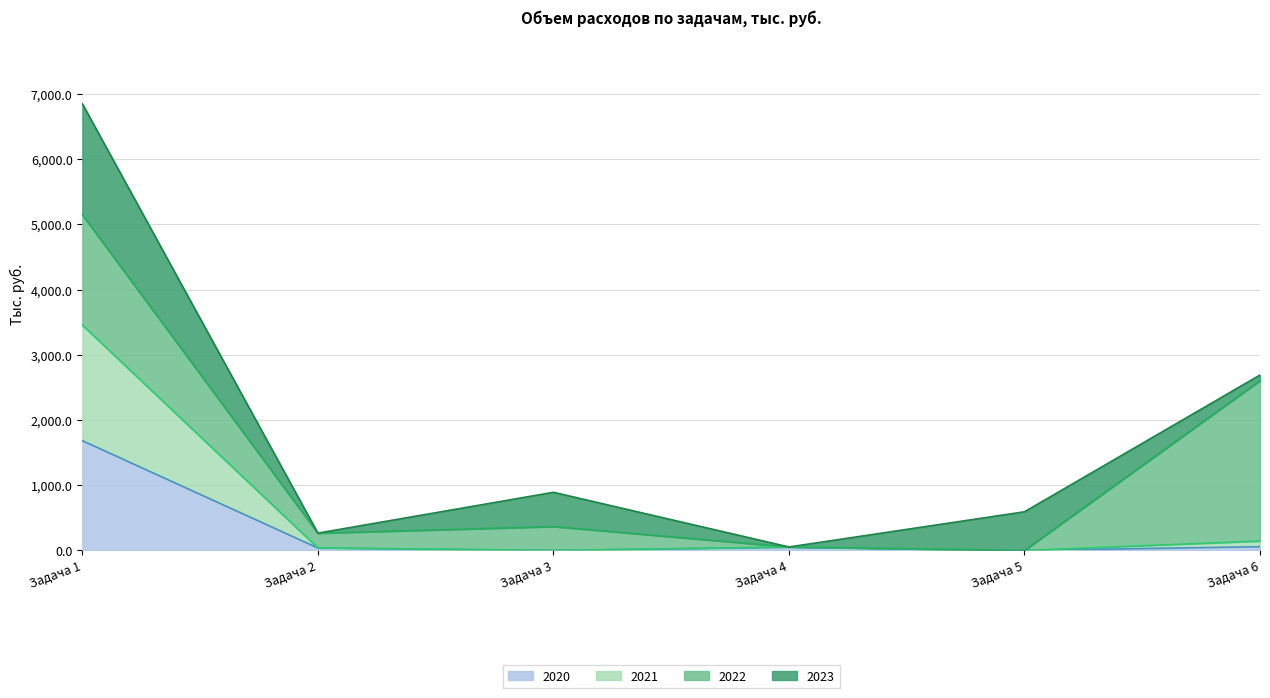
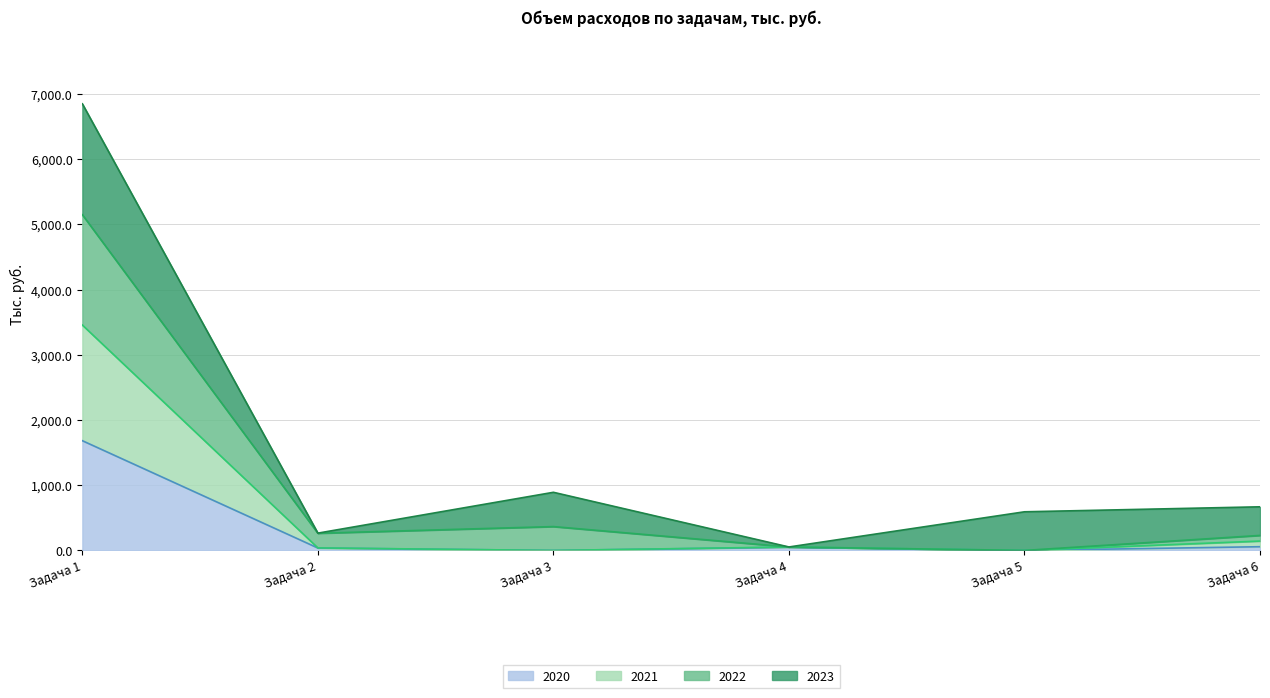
2022, Задача 6: 2,500 -> 100
2023, Задача 6: 100 -> 400
